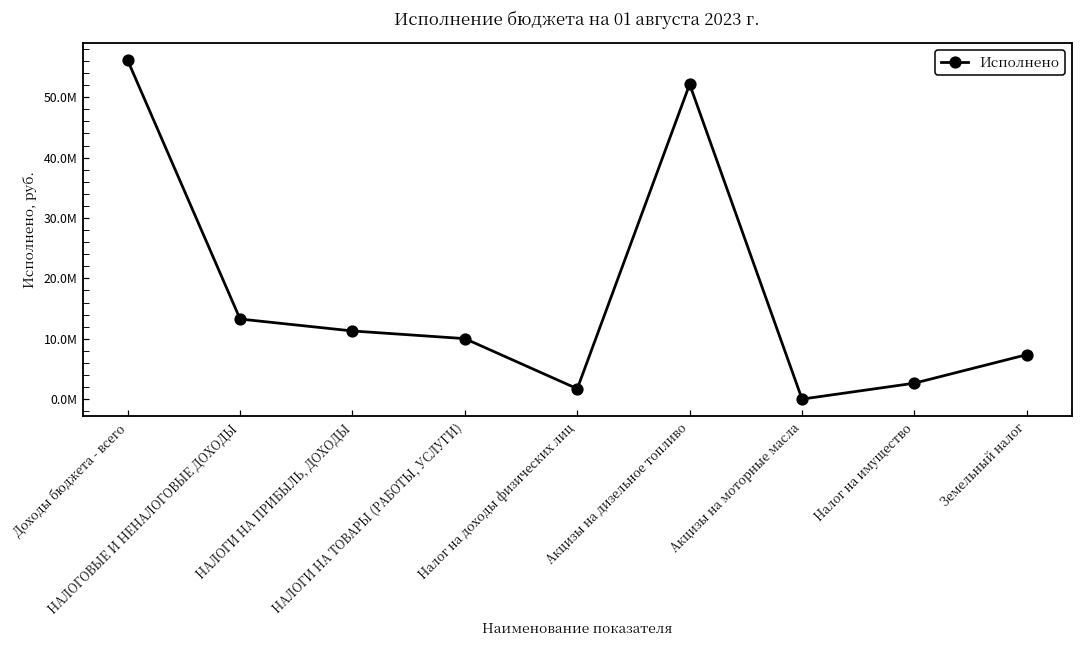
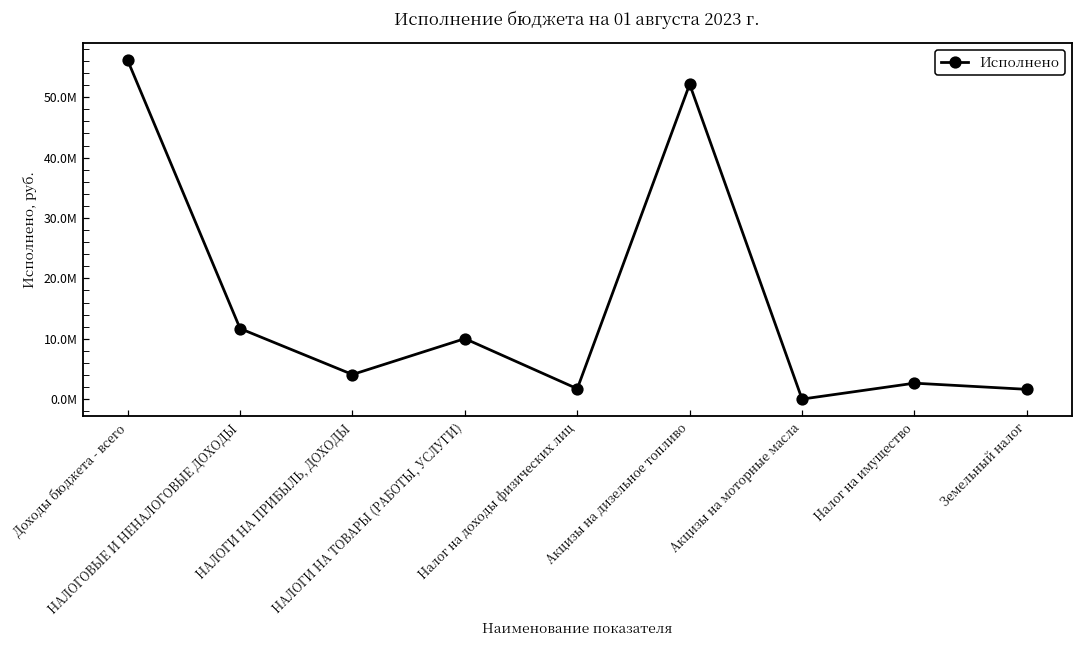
НАЛОГОВЫЕ И НЕНАЛОГОВЫЕ ДОХОДЫ: 13000000 -> 12000000
НАЛОГИ НА ПРИБЫЛЬ, ДОХОДЫ: 11000000 -> 4000000
Земельный налог: 7000000 -> 2000000
